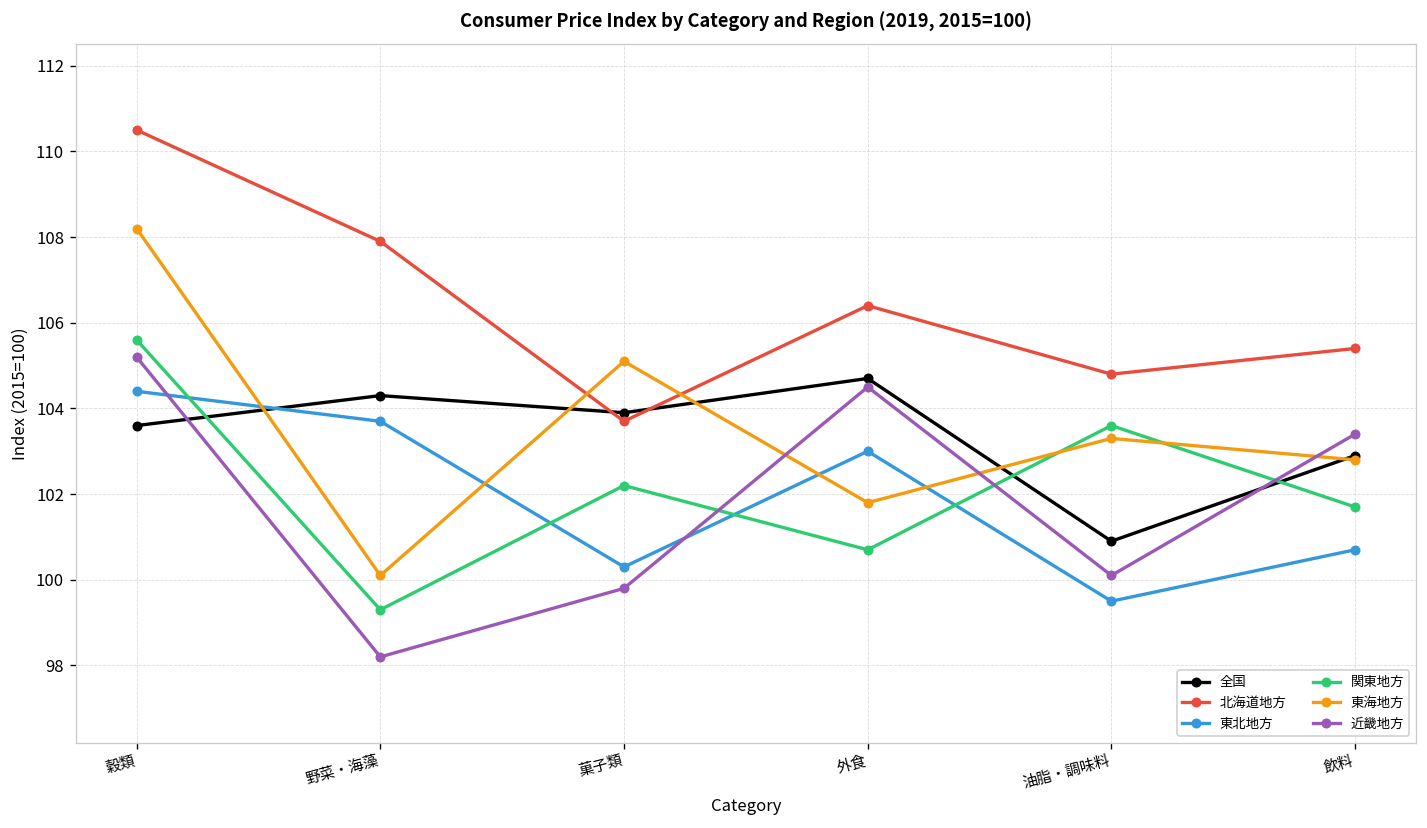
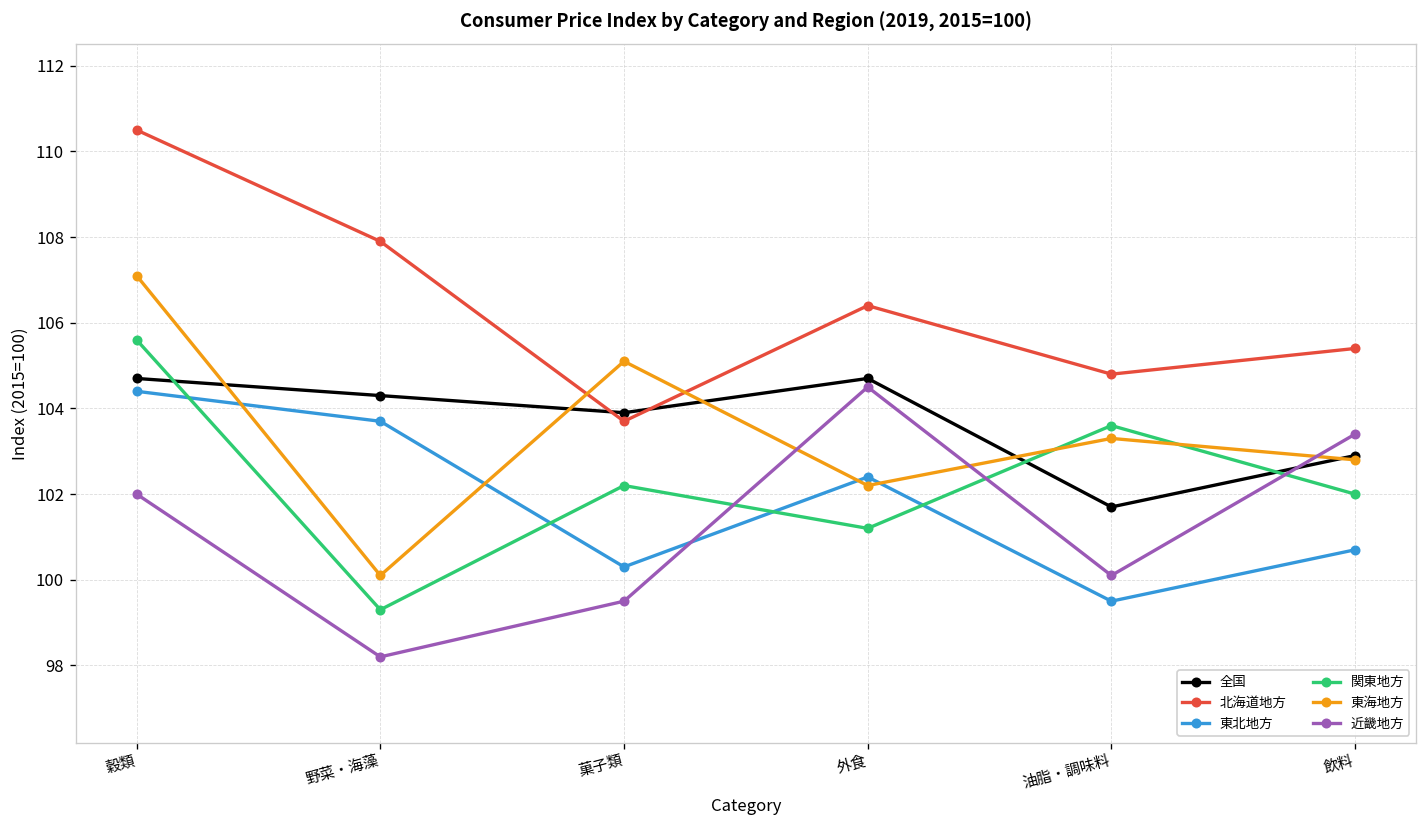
全国, 穀類: 103.6 -> 104.7
東海地方, 穀類: 108.2 -> 107.1
近畿地方, 穀類: 105.2 -> 102.0
近畿地方, 菓子類: 99.8 -> 99.5
東北地方, 外食: 103.0 -> 102.4
関東地方, 外食: 100.7 -> 101.2
東海地方, 外食: 101.8 -> 102.2
全国, 油脂・調味料: 100.9 -> 101.7
関東地方, 飲料: 101.7 -> 102.0
